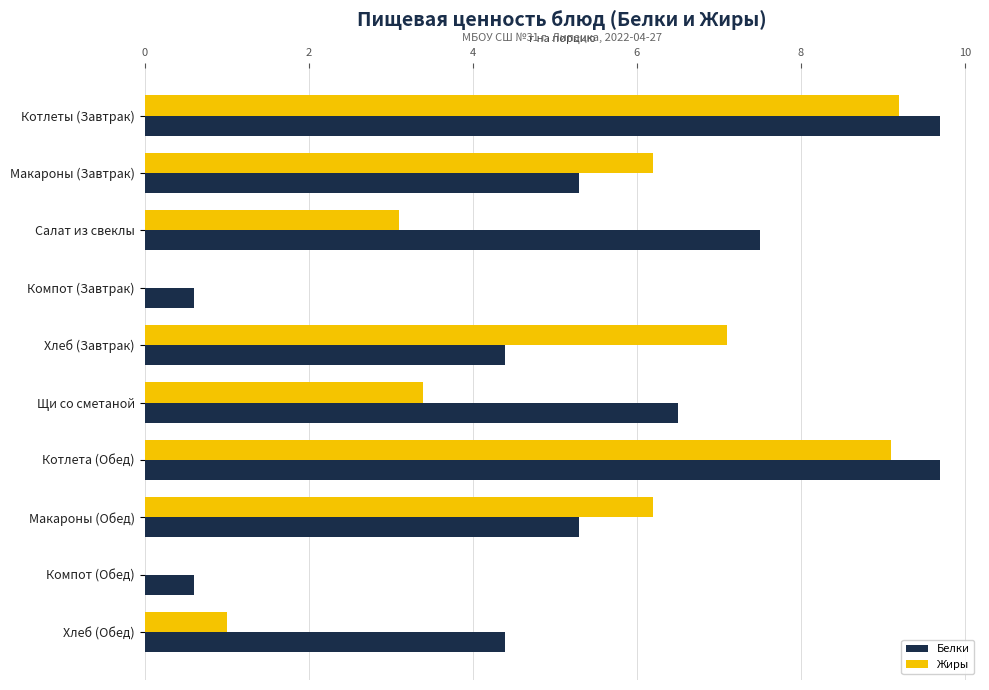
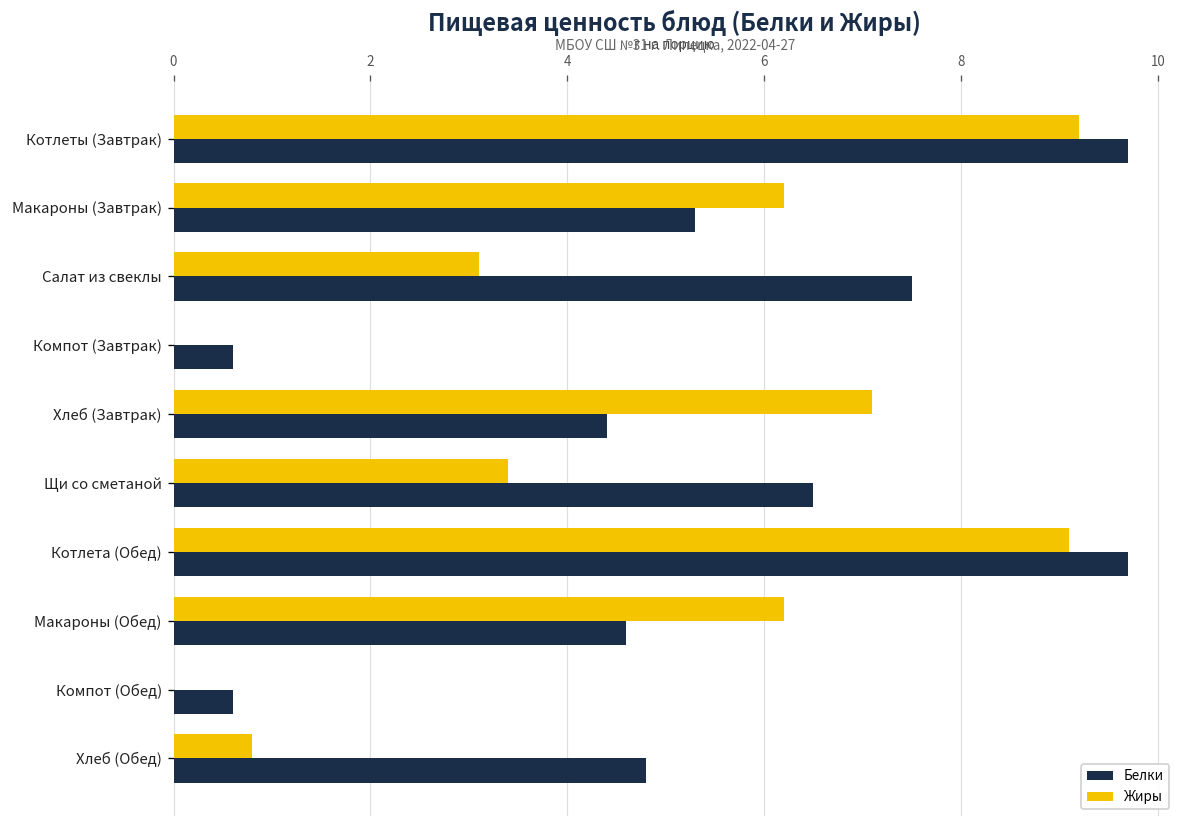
Белки, Макароны (Обед): 5.3 -> 4.6
Жиры, Хлеб (Обед): 1.0 -> 0.8
Белки, Хлеб (Обед): 4.4 -> 4.8
